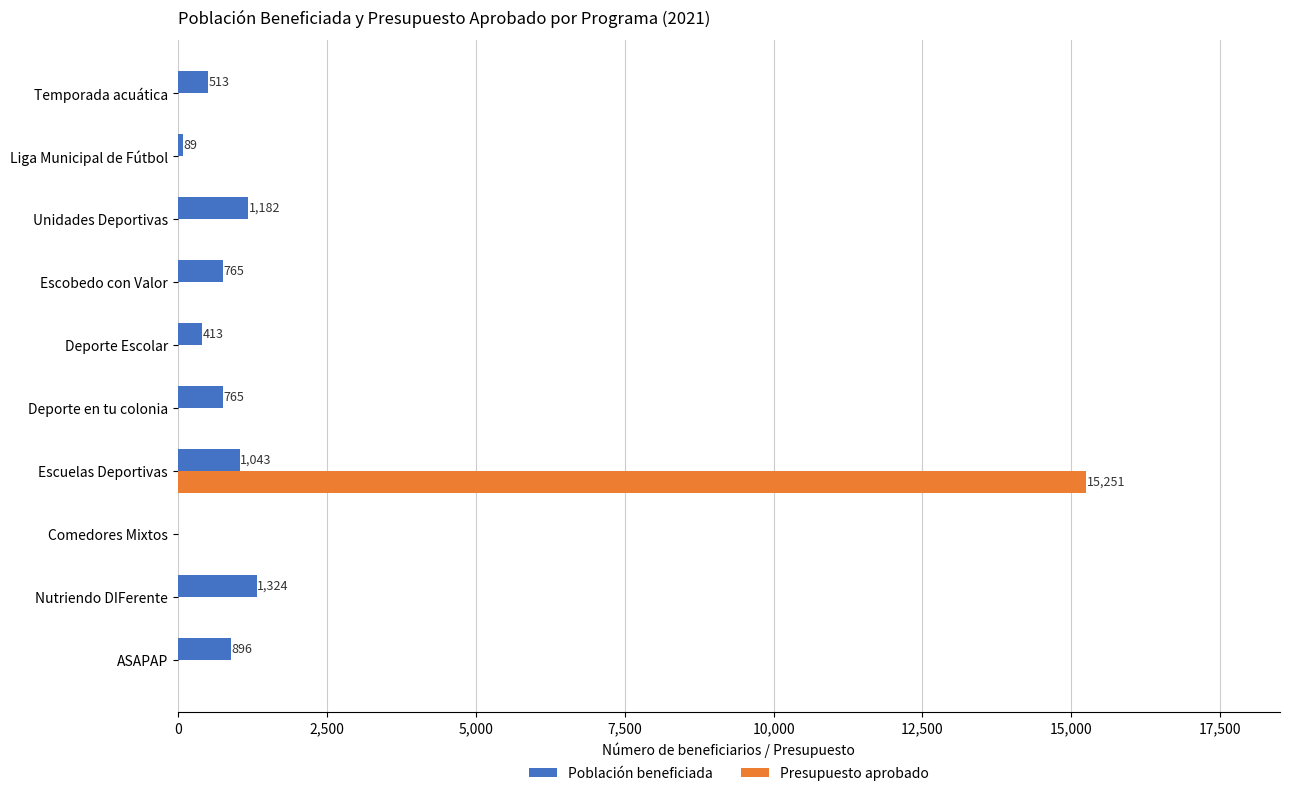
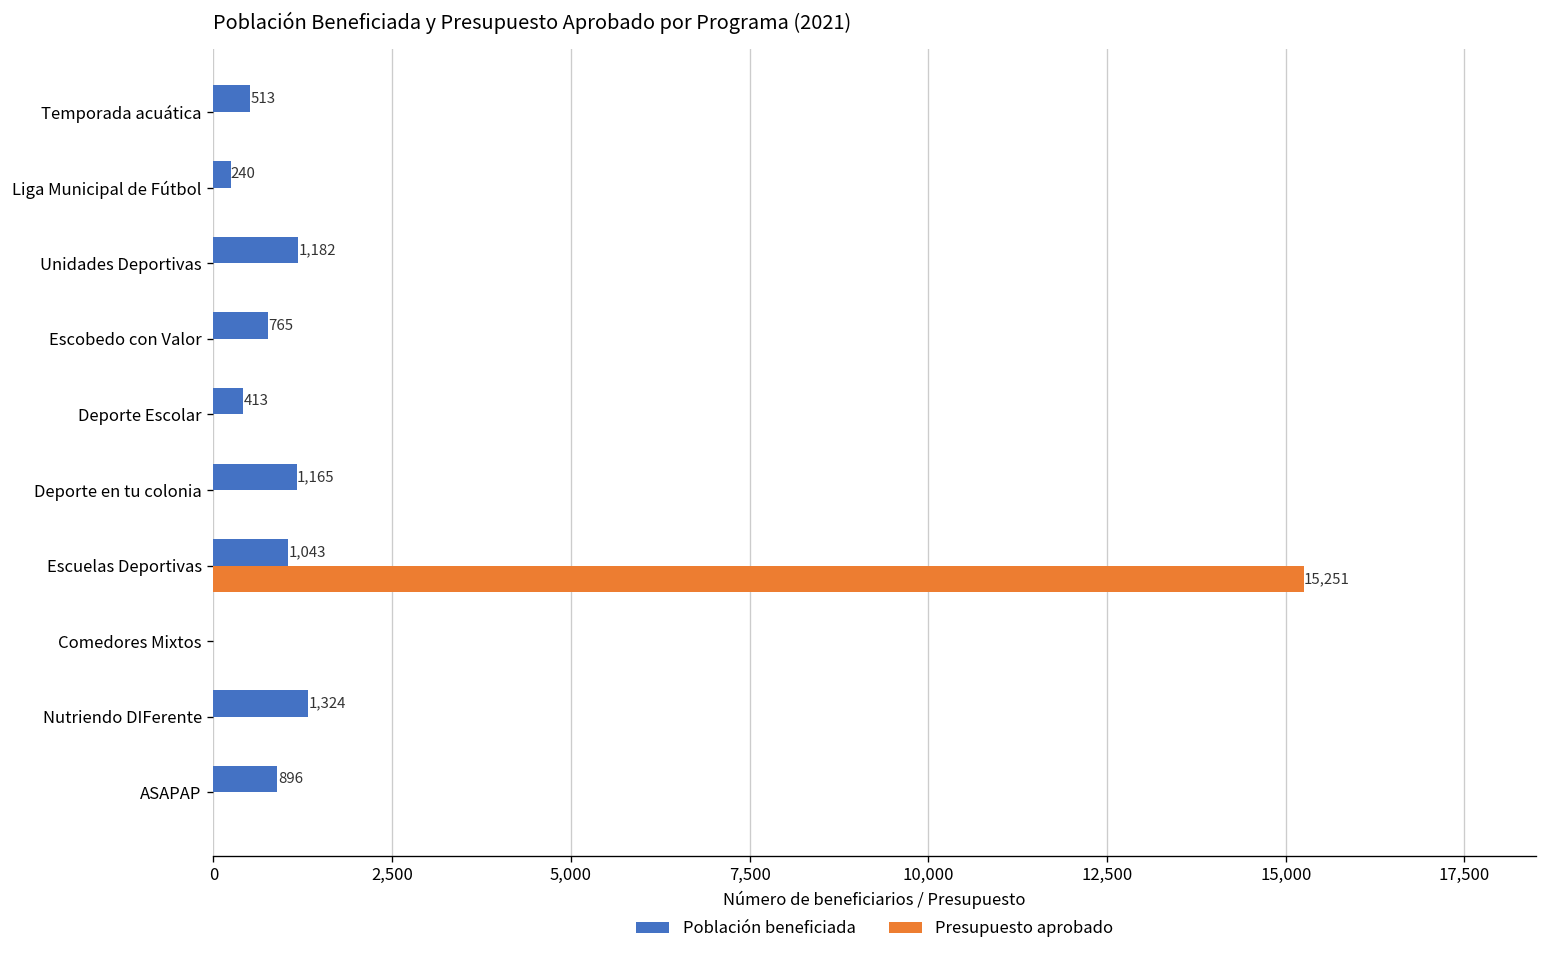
Población beneficiada, Liga Municipal de Fútbol: 89 -> 240
Población beneficiada, Deporte en tu colonia: 765 -> 1,165
